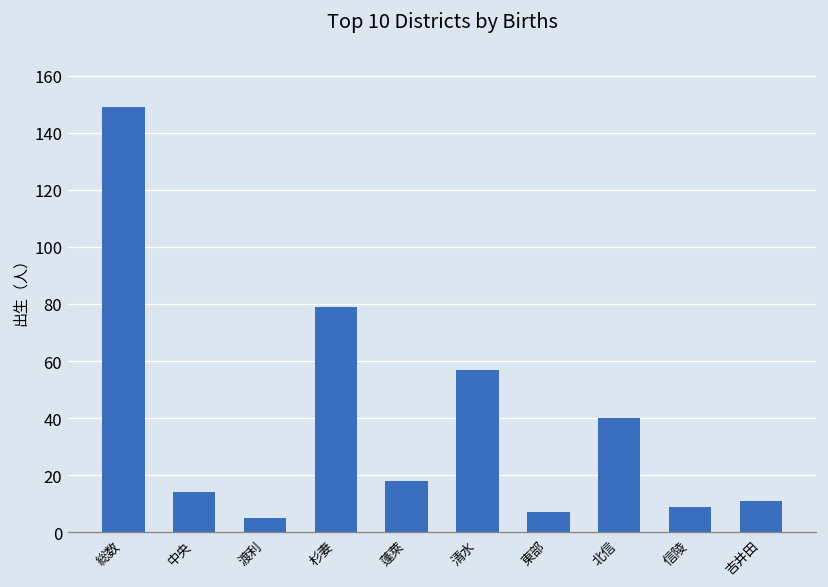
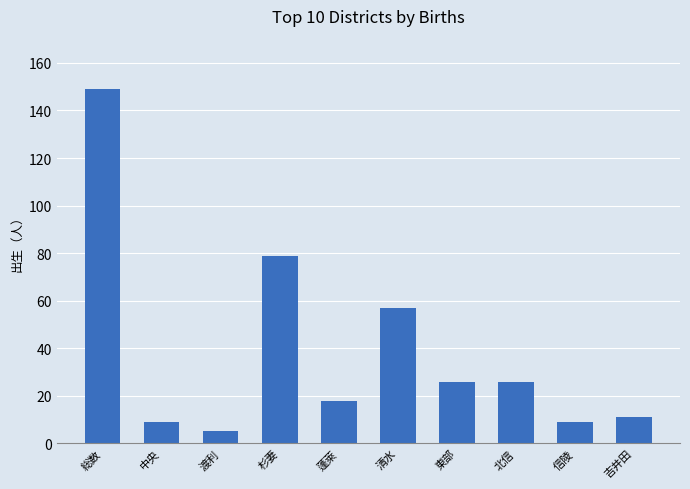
中央: 14 -> 9
東部: 7 -> 26
北信: 40 -> 26
